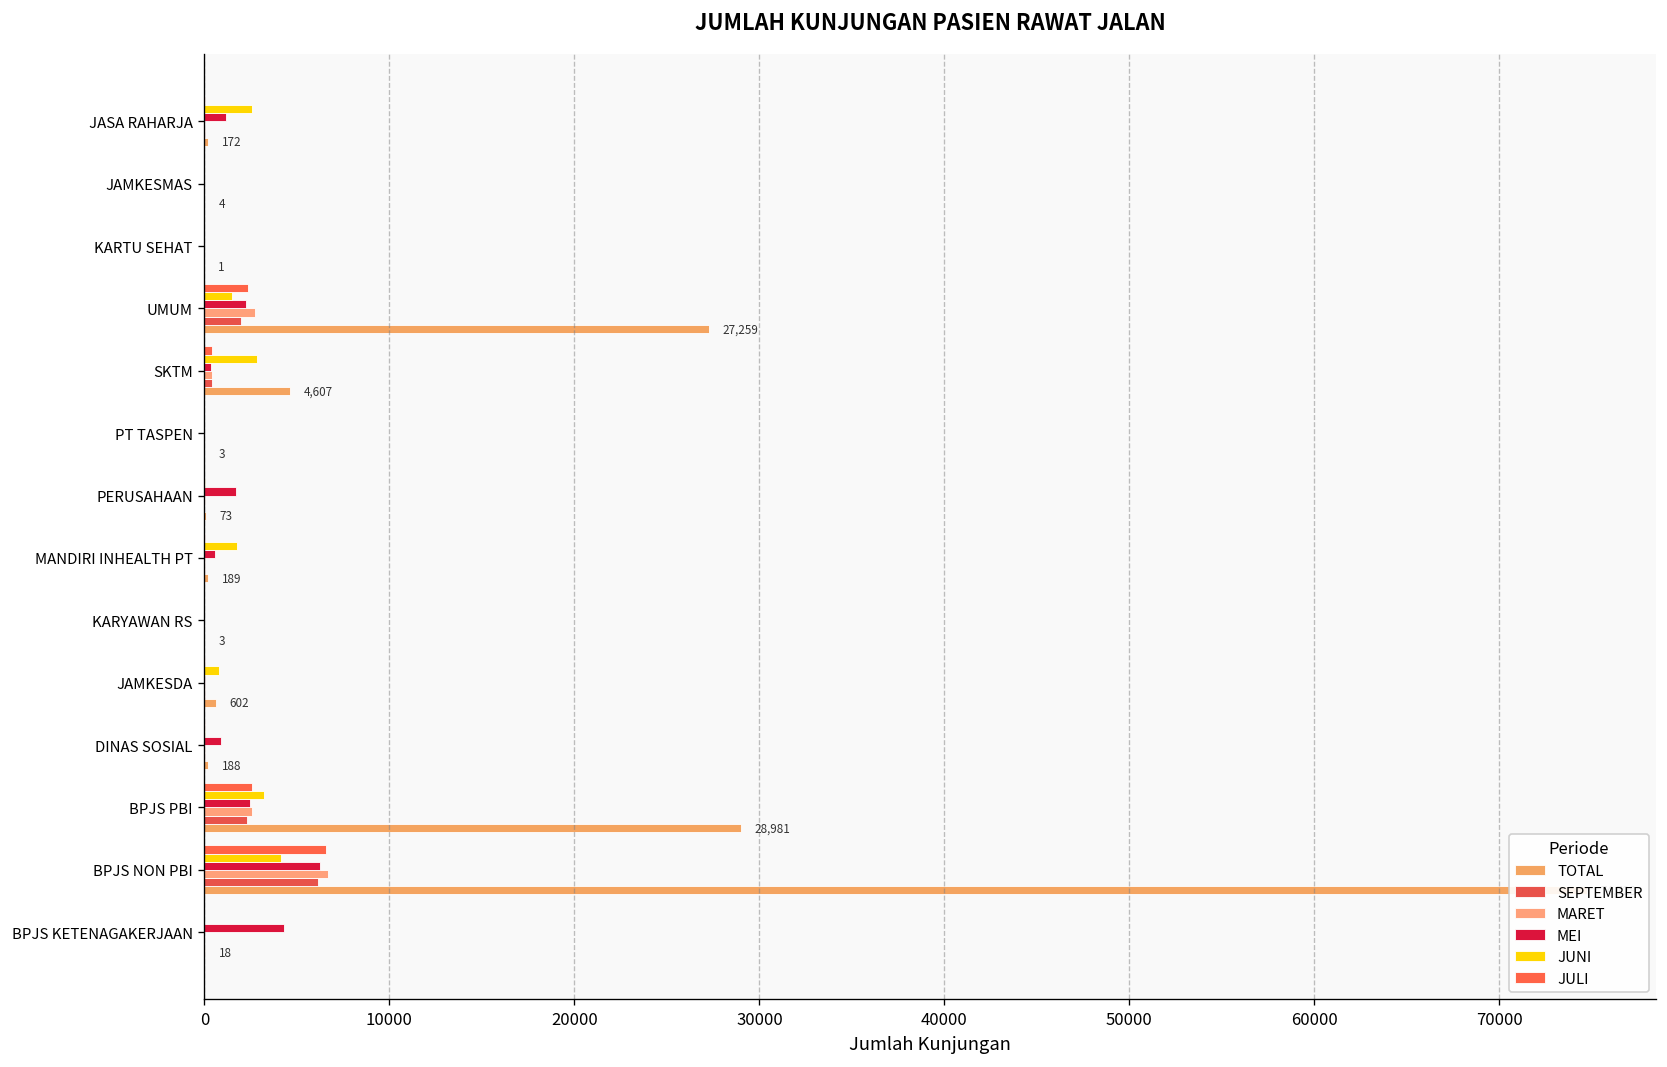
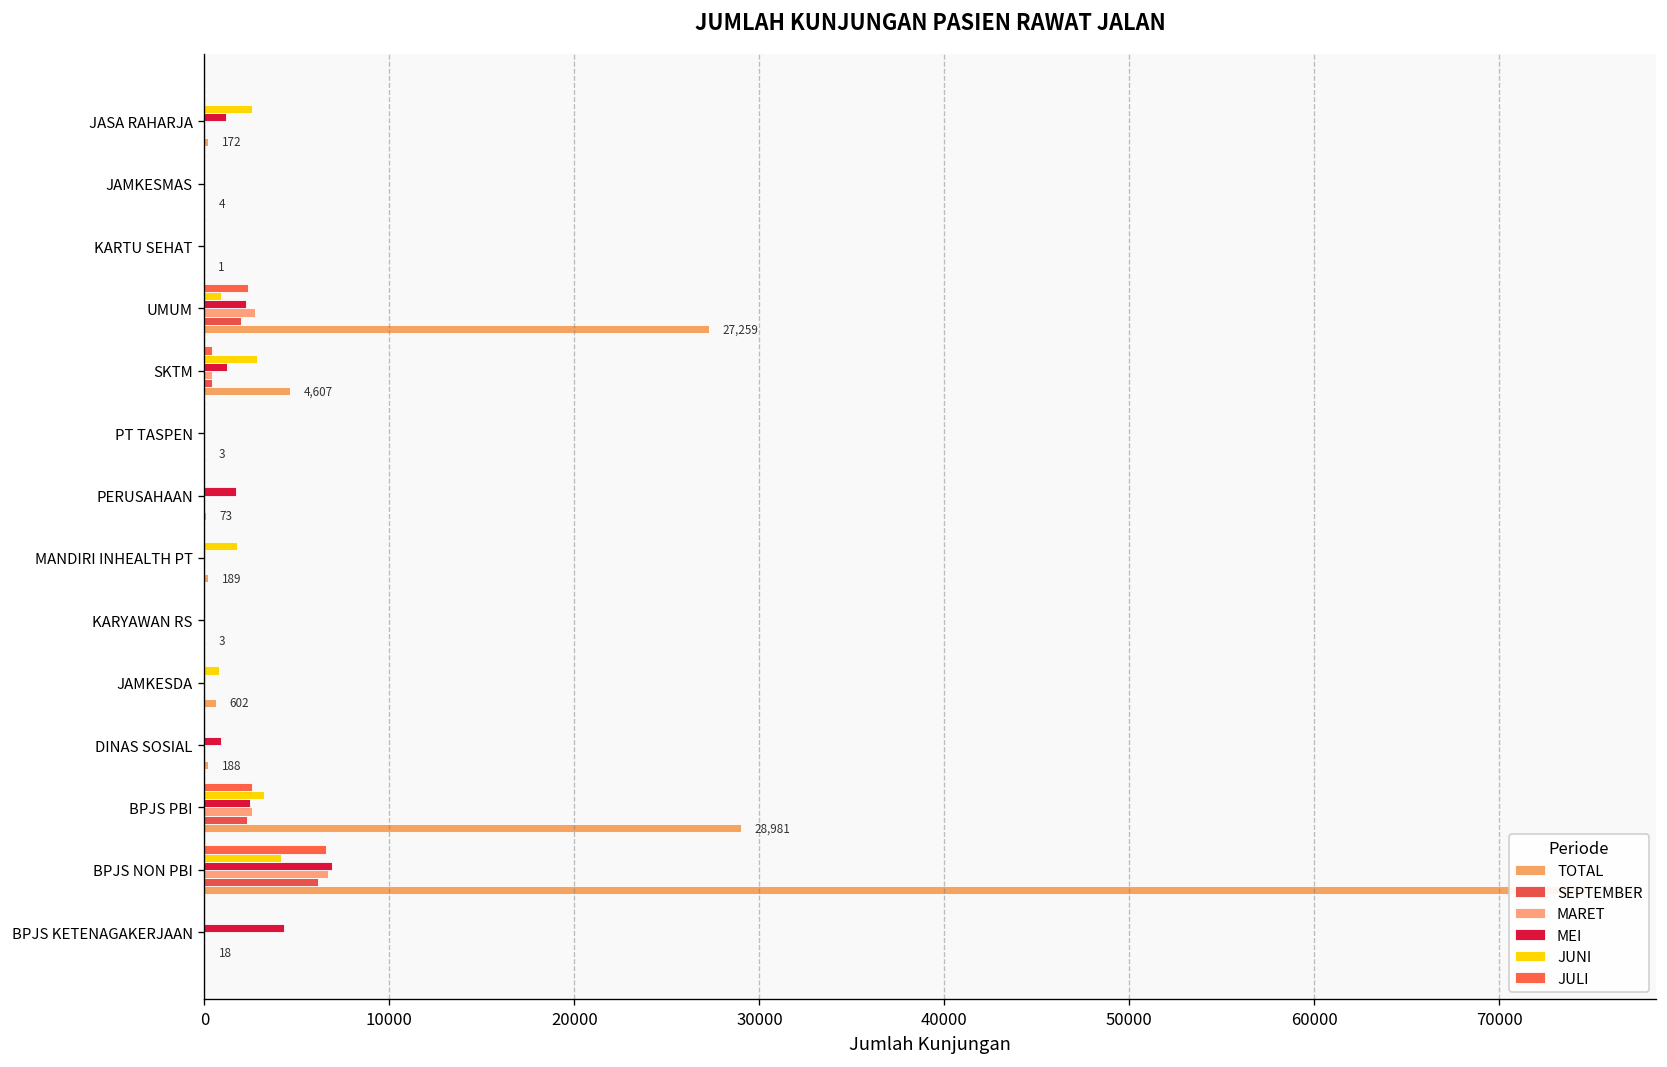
JUNI, UMUM: 1500 -> 900
MEI, SKTM: 400 -> 1200
MEI, MANDIRI INHEALTH PT: 600 -> 0
MEI, BPJS NON PBI: 6300 -> 6900
